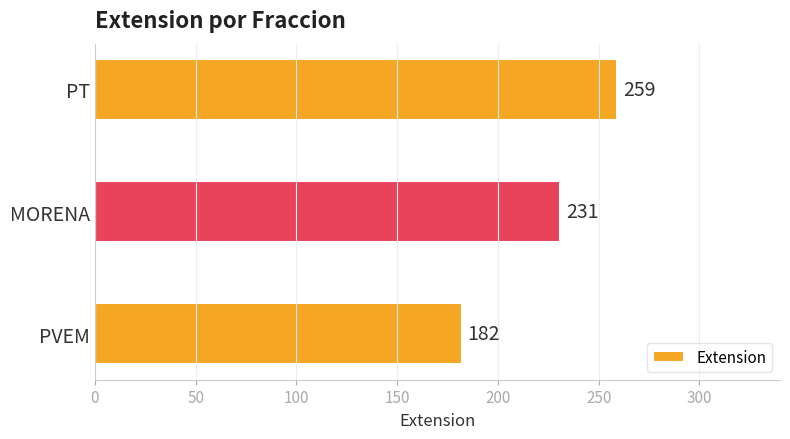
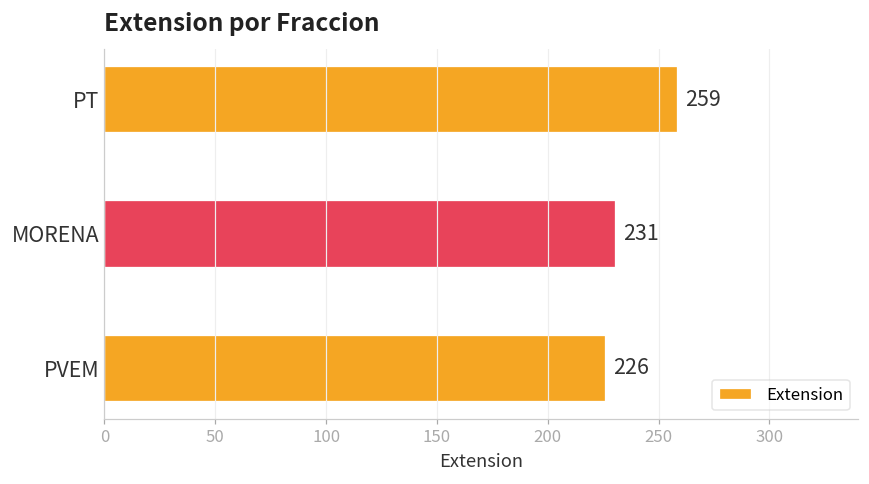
PVEM: 182 -> 226
